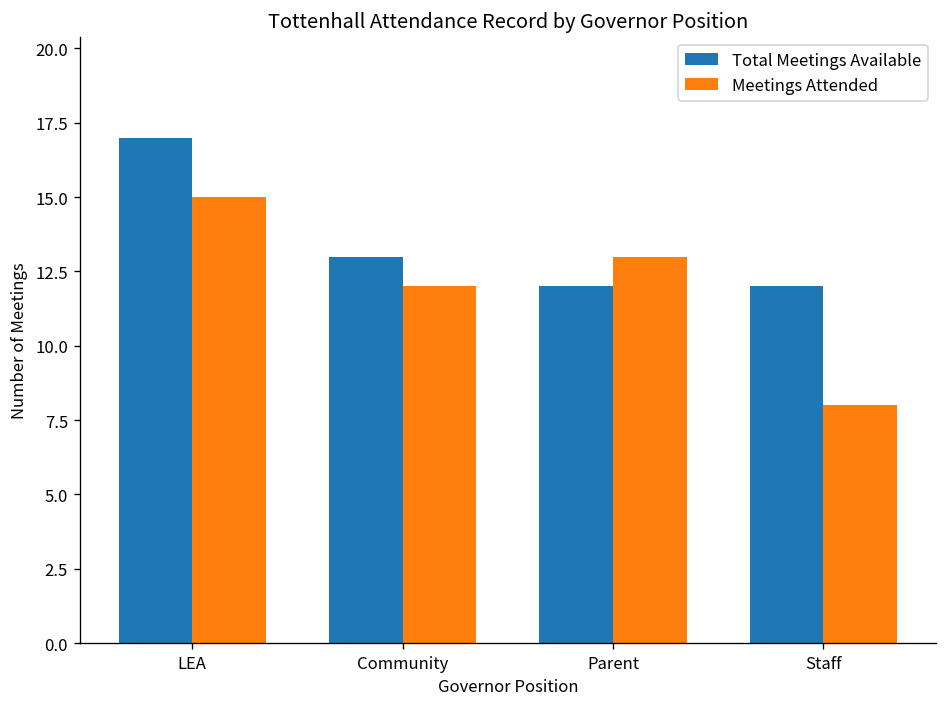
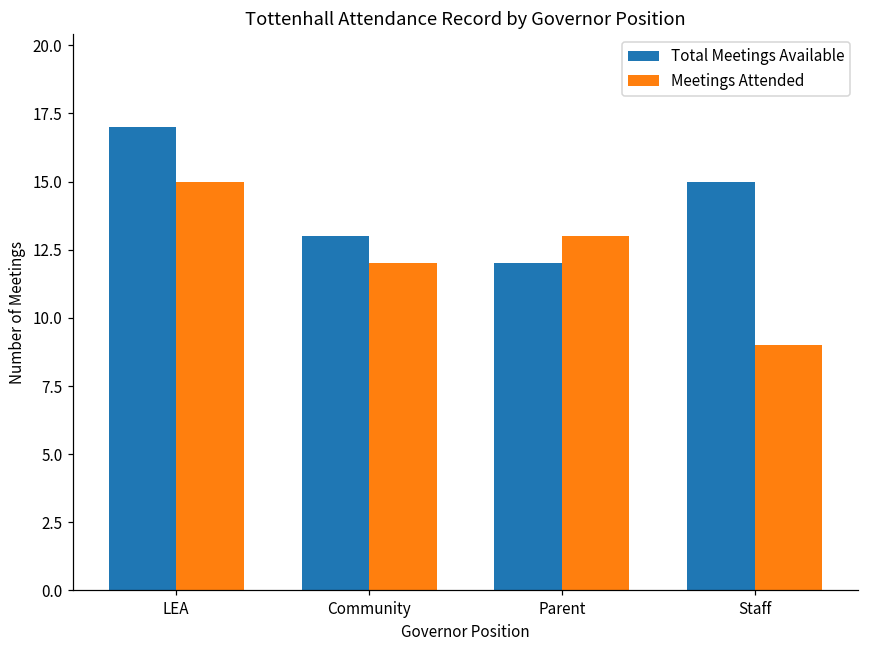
Total Meetings Available, Staff: 12 -> 15
Meetings Attended, Staff: 8 -> 9
